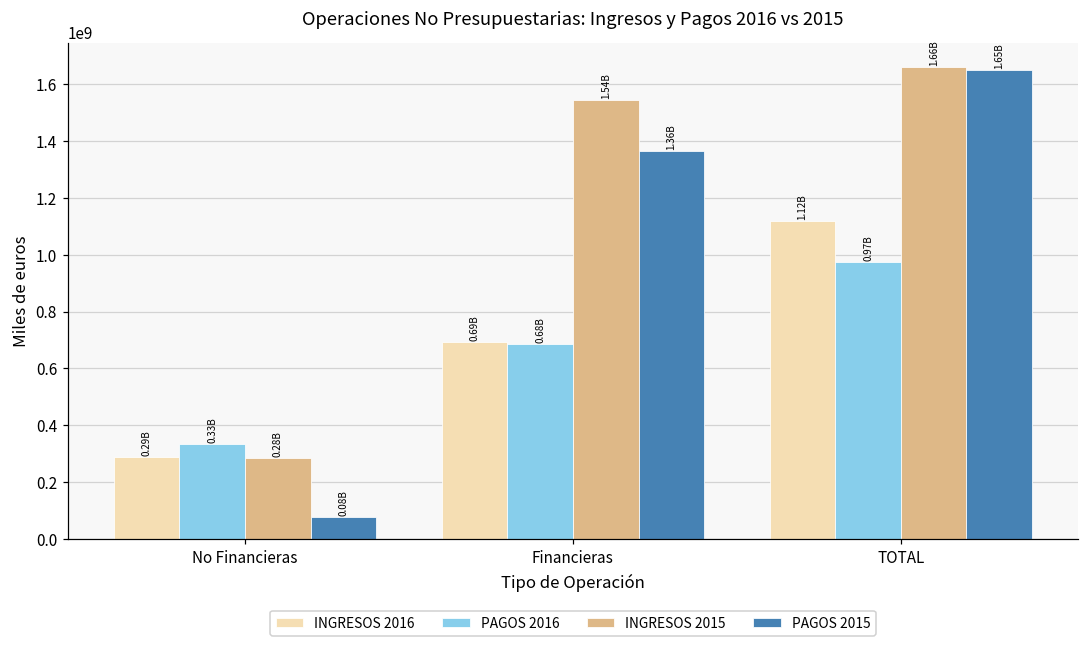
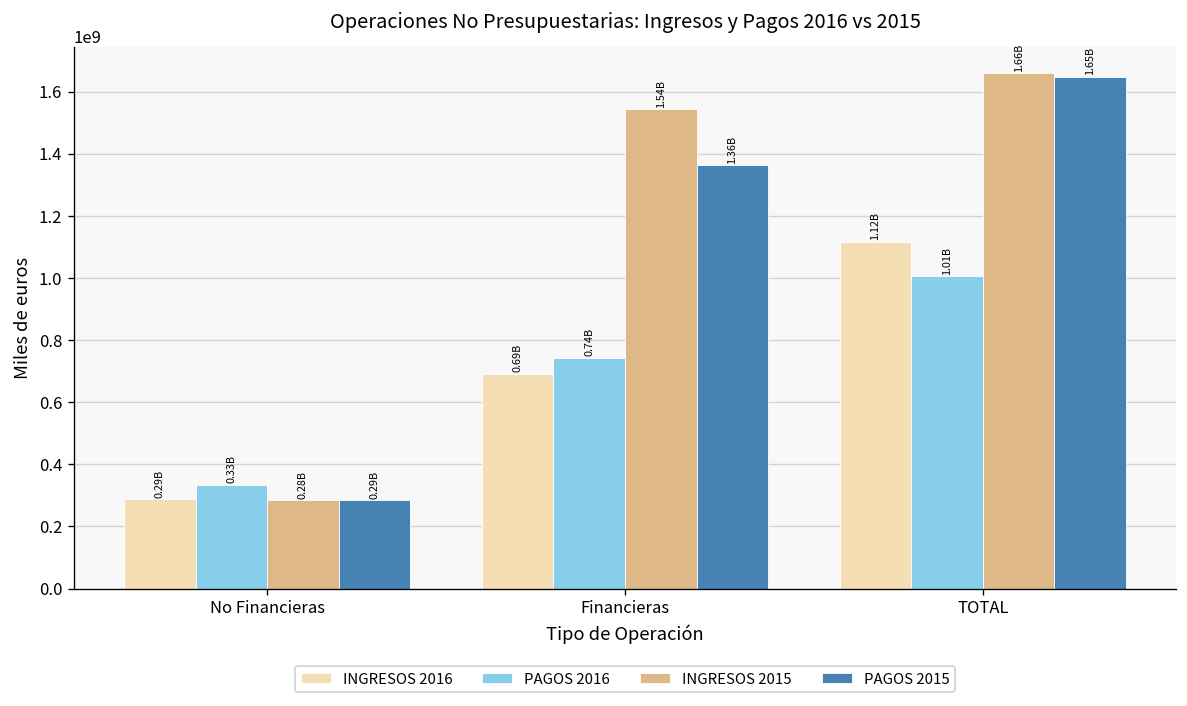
PAGOS 2015, No Financieras: 0.08B -> 0.29B
PAGOS 2016, Financieras: 0.68B -> 0.74B
PAGOS 2016, TOTAL: 0.97B -> 1.01B
